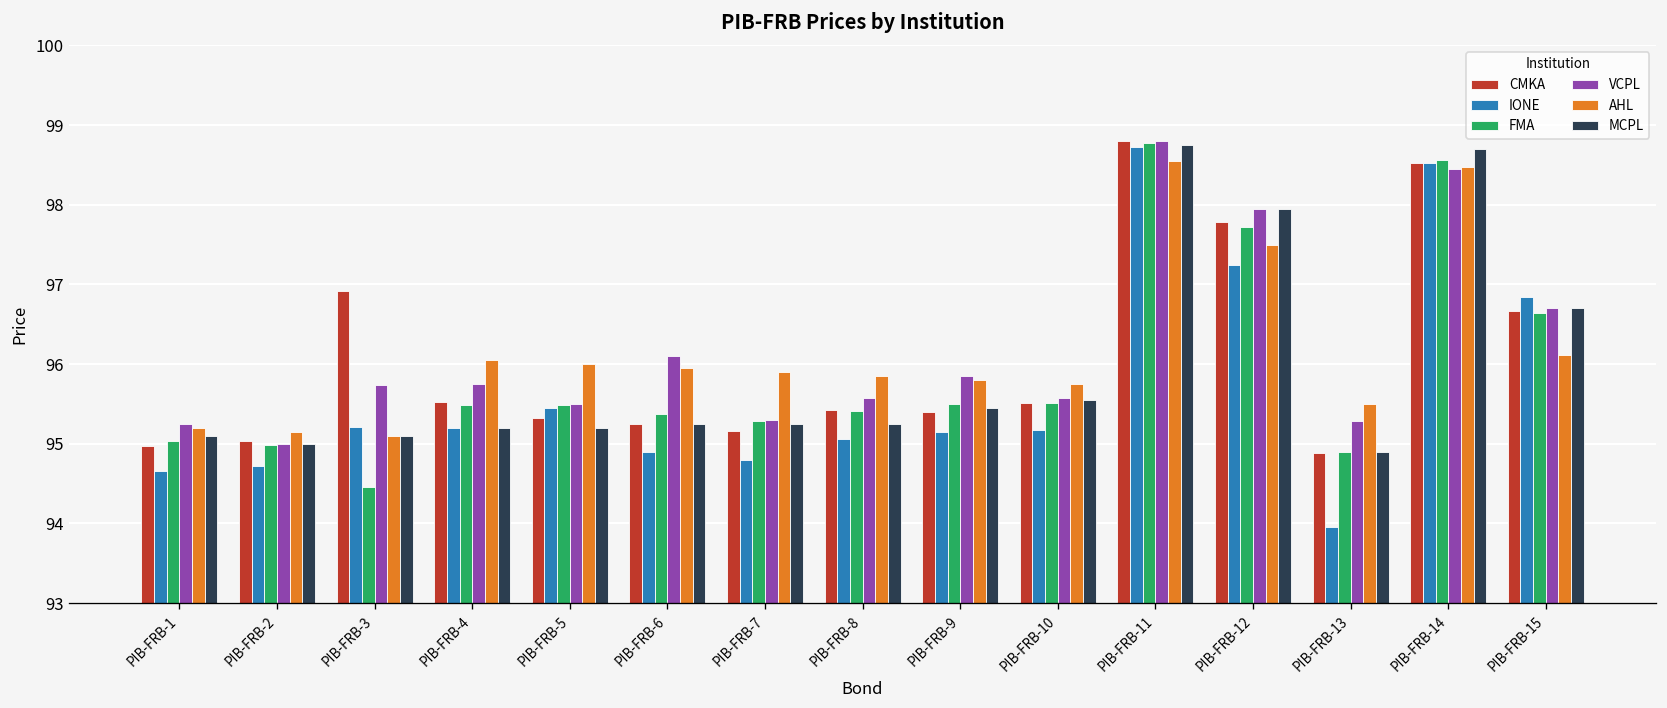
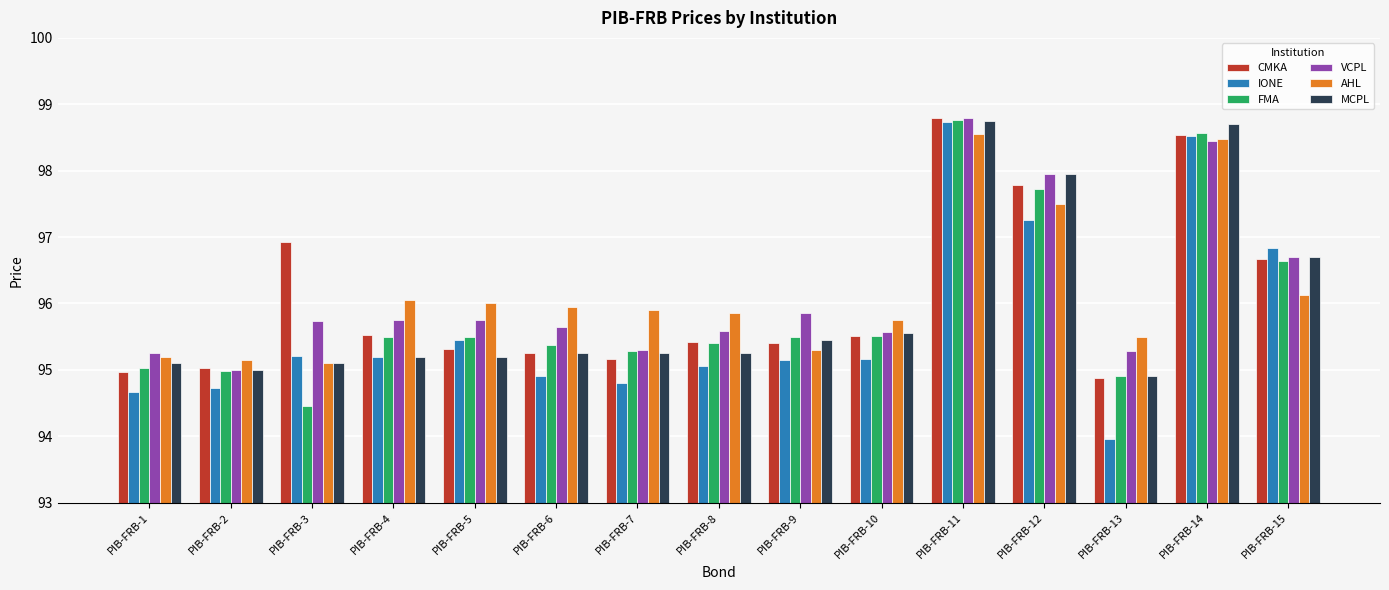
VCPL, PIB-FRB-5: 95.5 -> 95.8
VCPL, PIB-FRB-6: 96.1 -> 95.7
AHL, PIB-FRB-9: 95.8 -> 95.3
